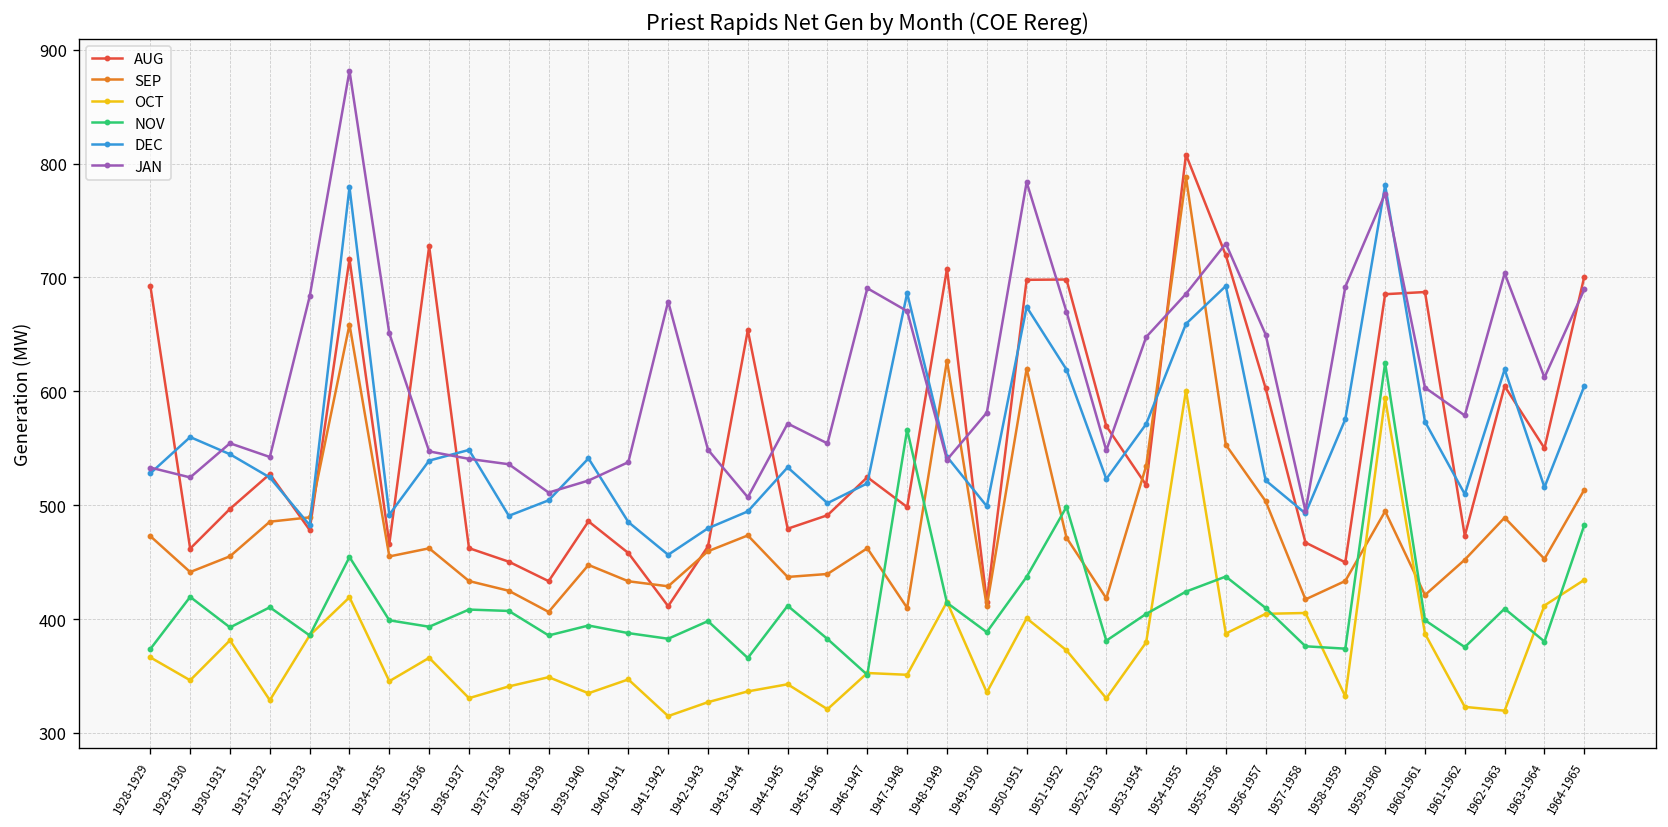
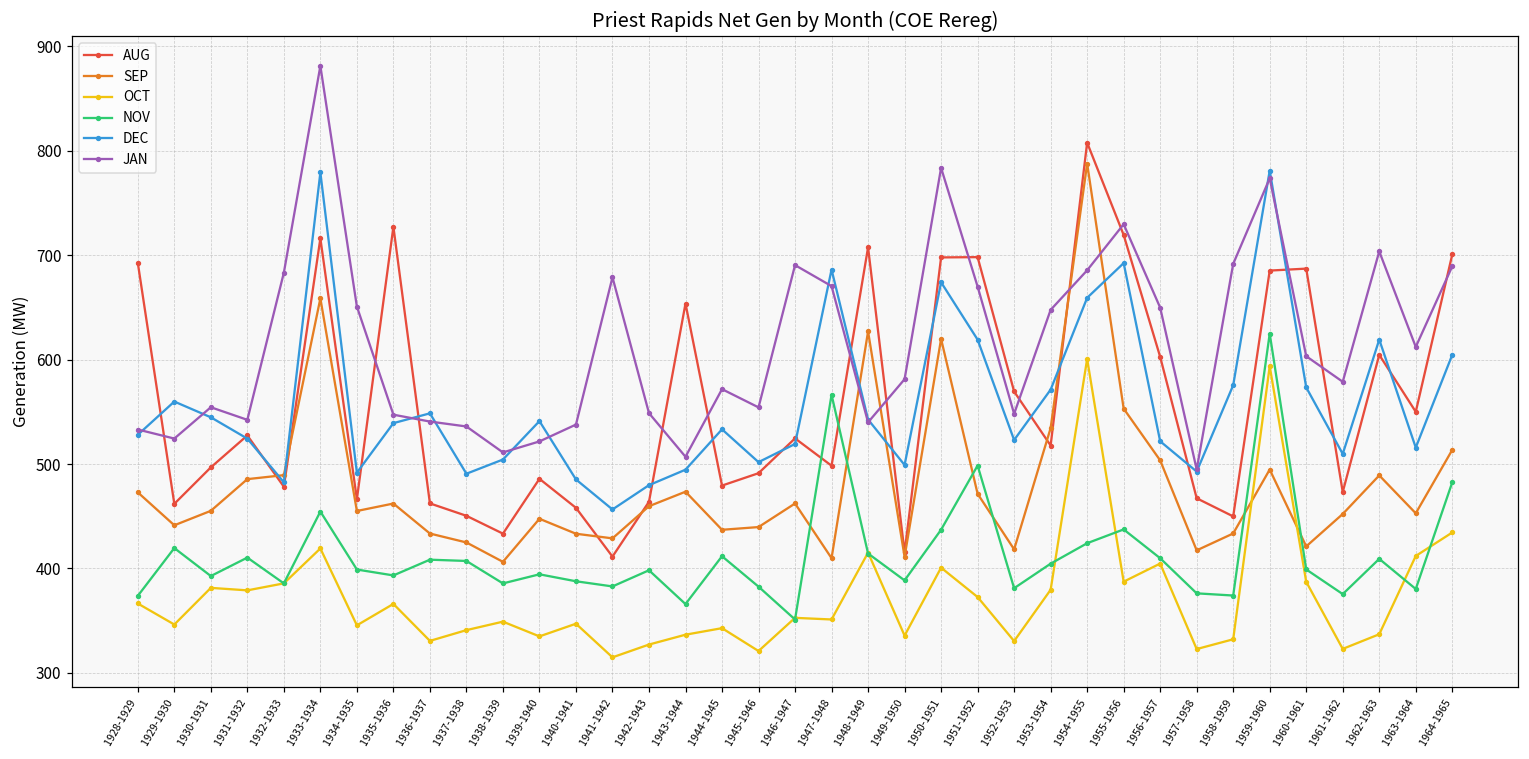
OCT, 1931-1932: 330 -> 380
OCT, 1957-1958: 410 -> 320
OCT, 1962-1963: 320 -> 340
